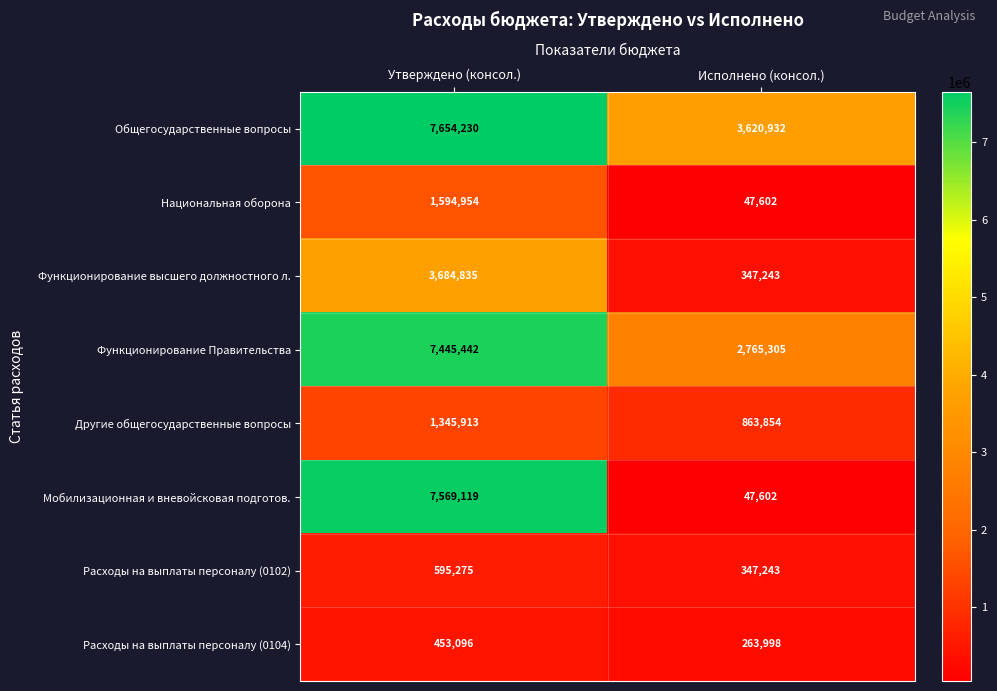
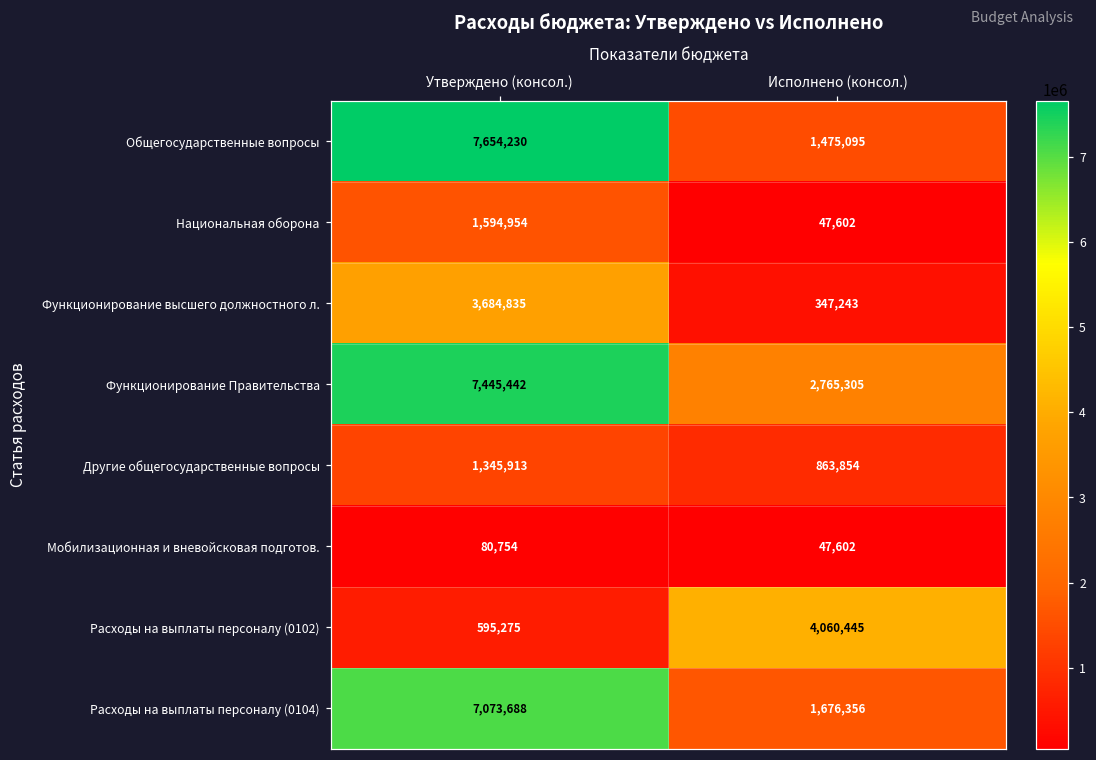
Общегосударственные вопросы, Исполнено (консол.): 3,620,932 -> 1,475,095
Мобилизационная и вневойсковая подготов., Утверждено (консол.): 7,569,119 -> 80,754
Расходы на выплаты персоналу (0102), Исполнено (консол.): 347,243 -> 4,060,445
Расходы на выплаты персоналу (0104), Утверждено (консол.): 453,096 -> 7,073,688
Расходы на выплаты персоналу (0104), Исполнено (консол.): 263,998 -> 1,676,356
